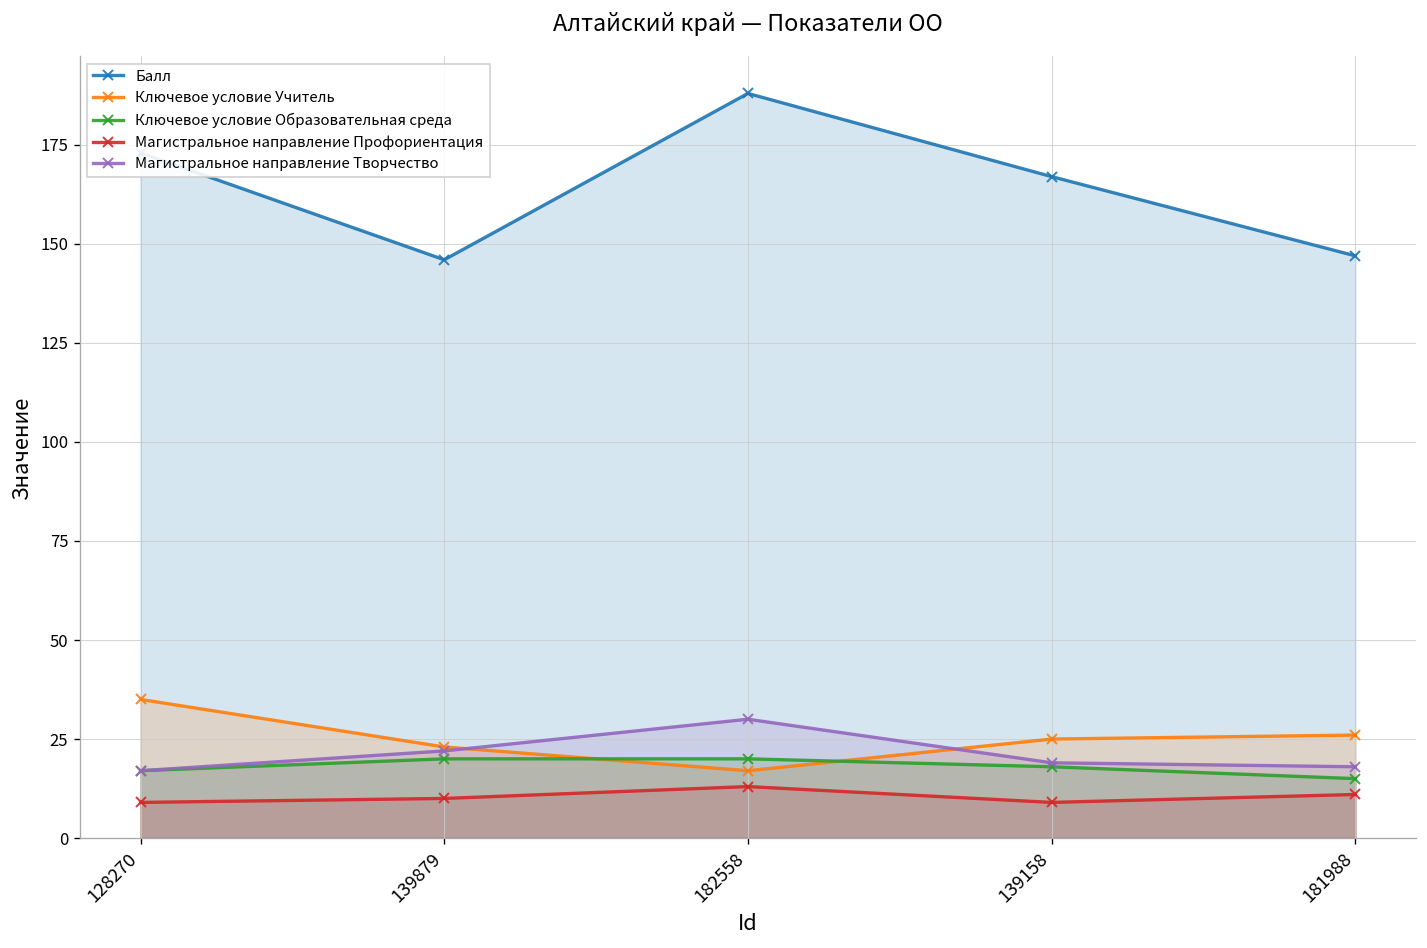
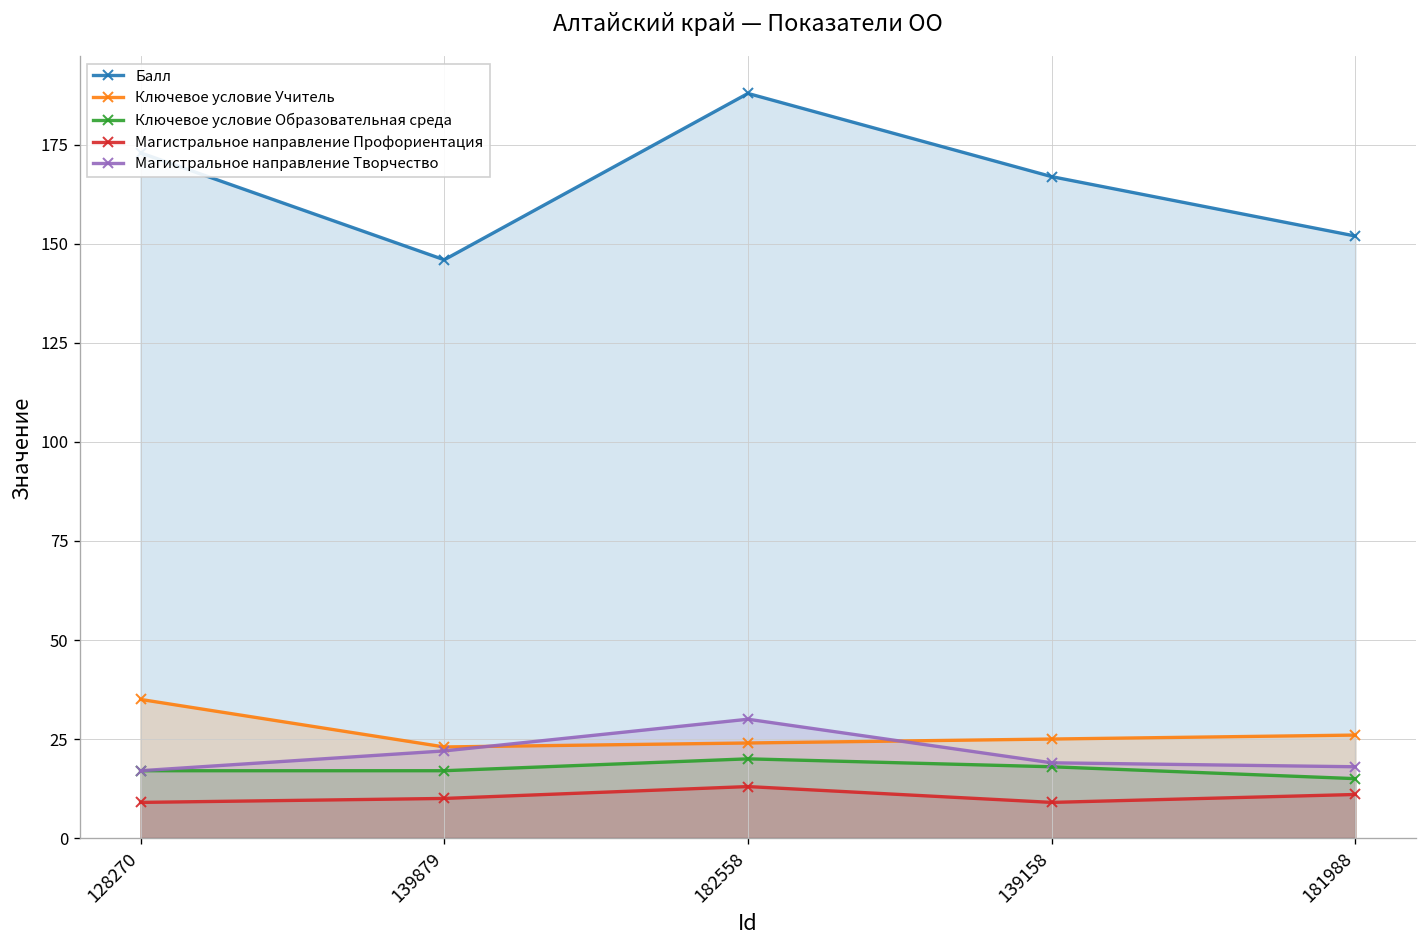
Ключевое условие Образовательная среда, 139879: 20 -> 17
Ключевое условие Учитель, 182558: 17 -> 24
Балл, 181988: 147 -> 152
